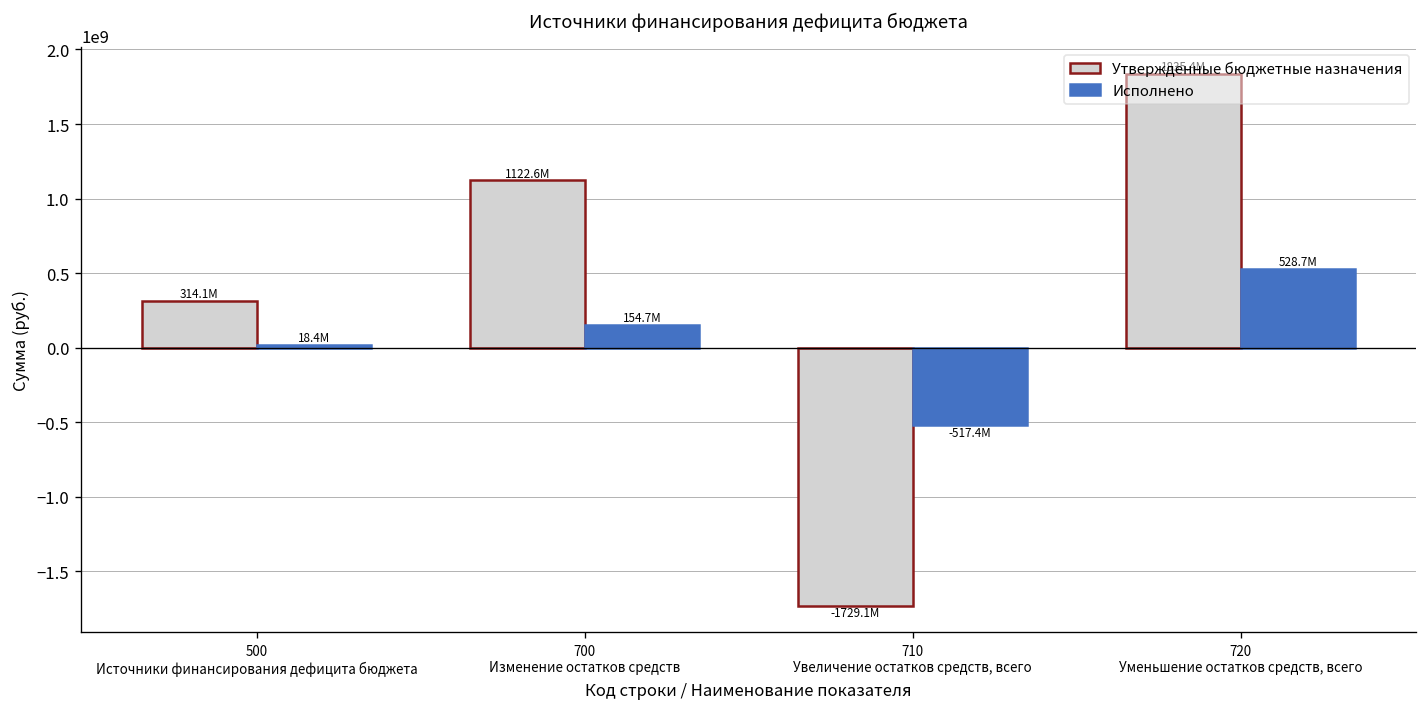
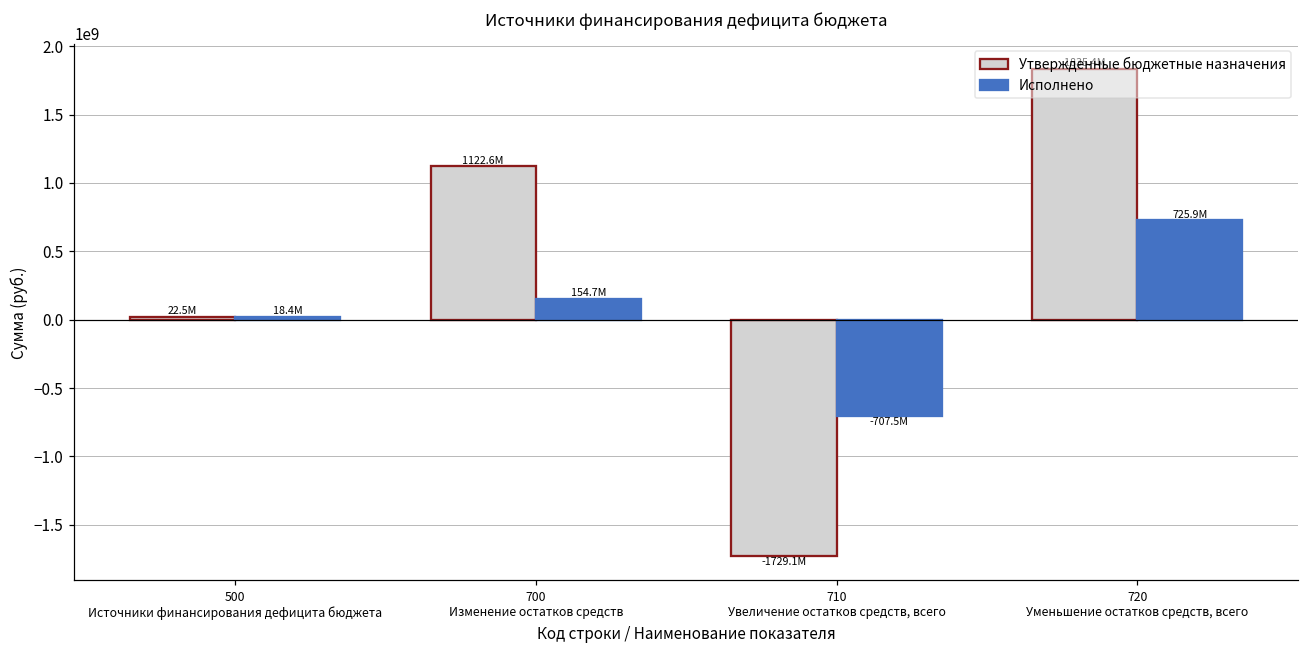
Утвержденные бюджетные назначения, 500 Источники финансирования дефицита бюджета: 314.1M -> 22.5M
Исполнено, 710 Увеличение остатков средств, всего: -517.4M -> -707.5M
Исполнено, 720 Уменьшение остатков средств, всего: 528.7M -> 725.9M
